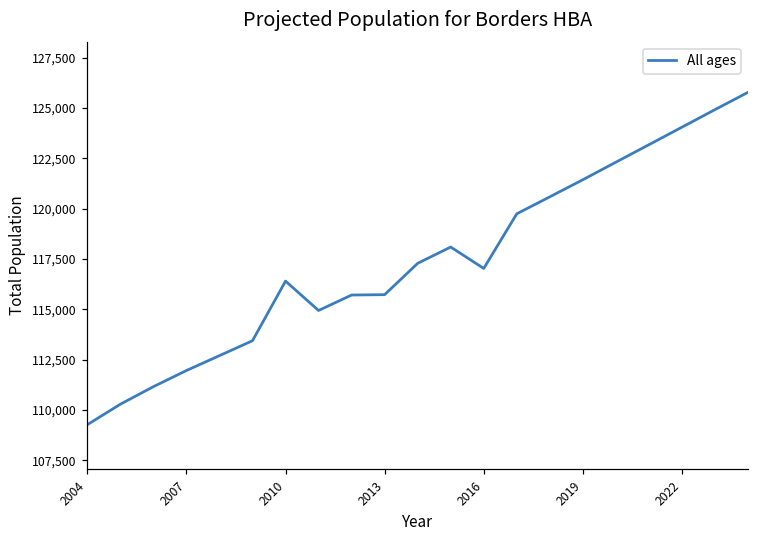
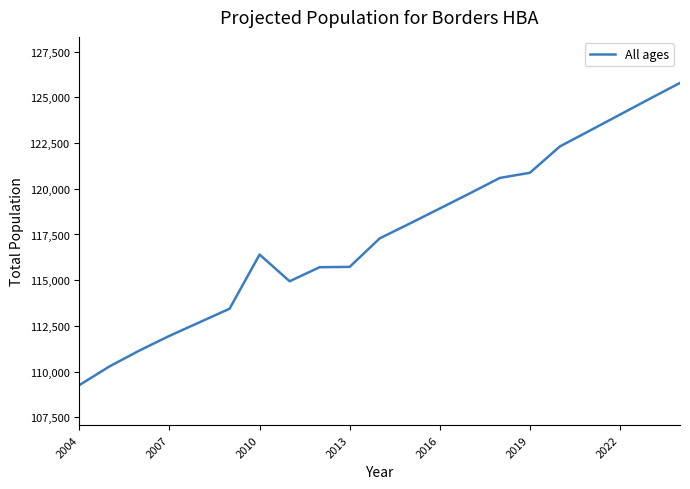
2016: 117,000 -> 118,900
2019: 121,400 -> 120,900
